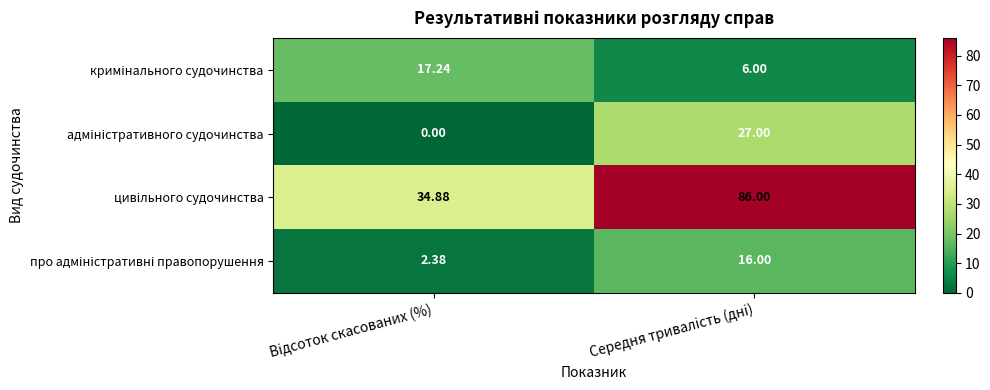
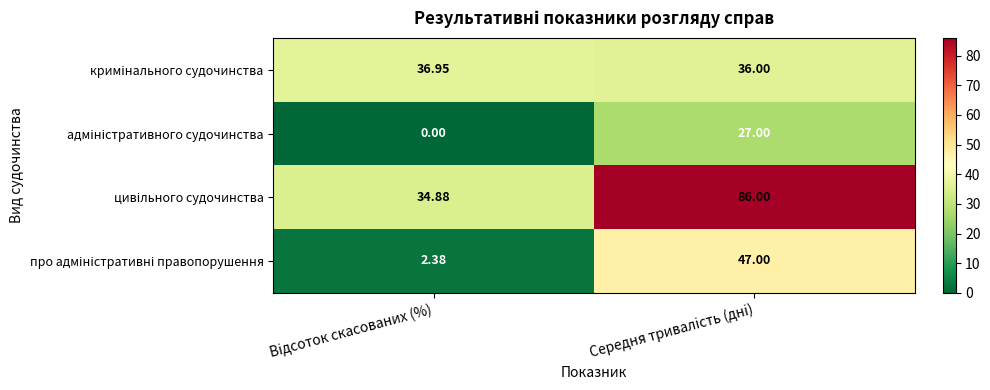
кримінального судочинства, Відсоток скасованих (%): 17.24 -> 36.95
кримінального судочинства, Середня тривалість (дні): 6.00 -> 36.00
про адміністративні правопорушення, Середня тривалість (дні): 16.00 -> 47.00
